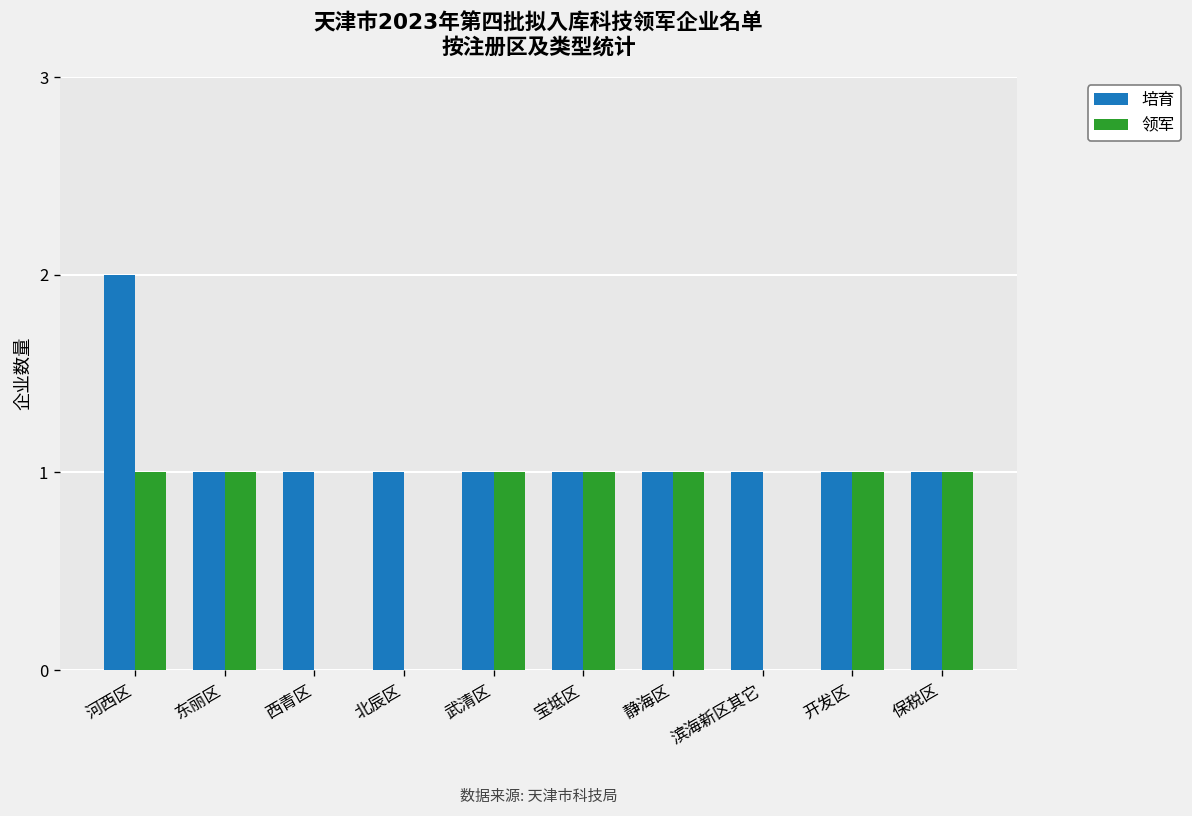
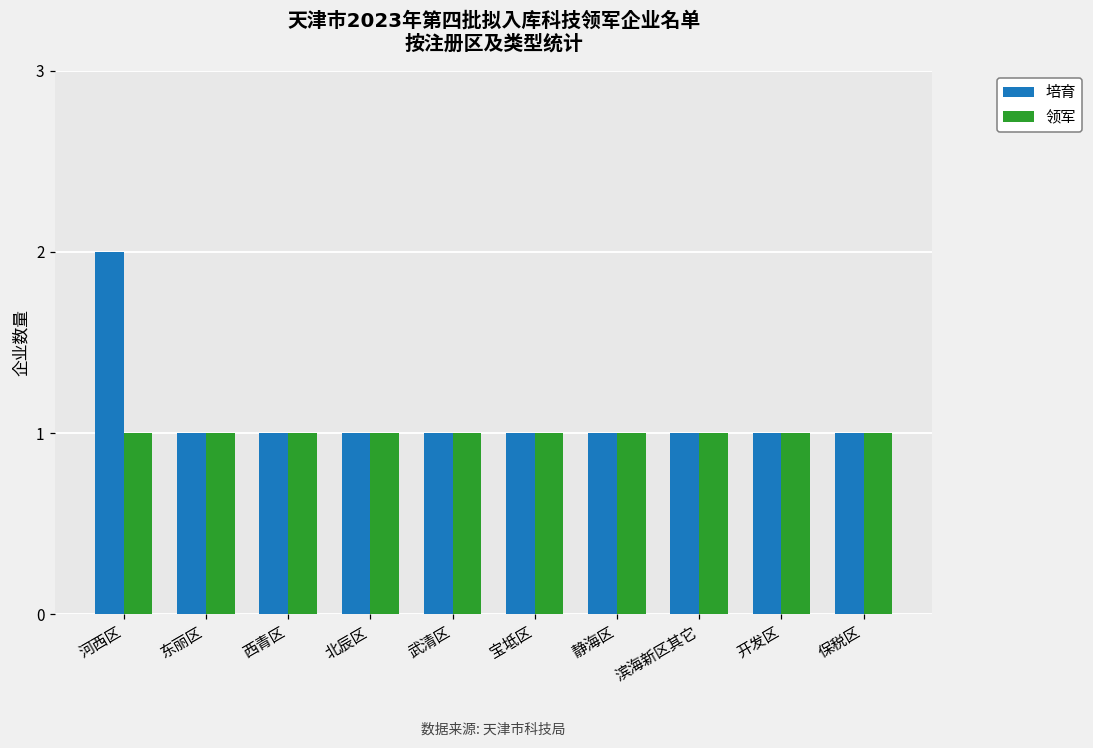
领军, 西青区: 0 -> 1
领军, 北辰区: 0 -> 1
领军, 滨海新区其它: 0 -> 1
